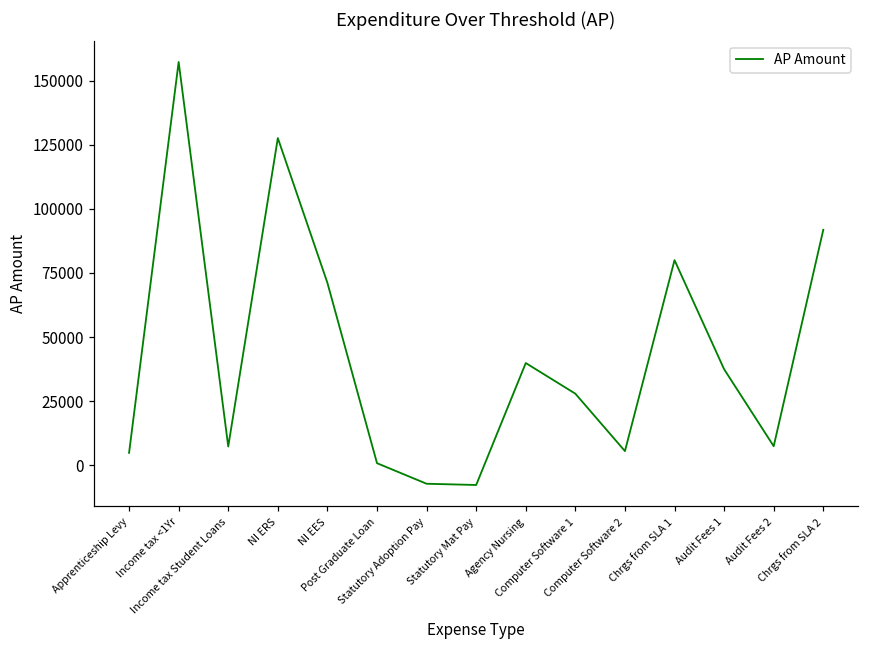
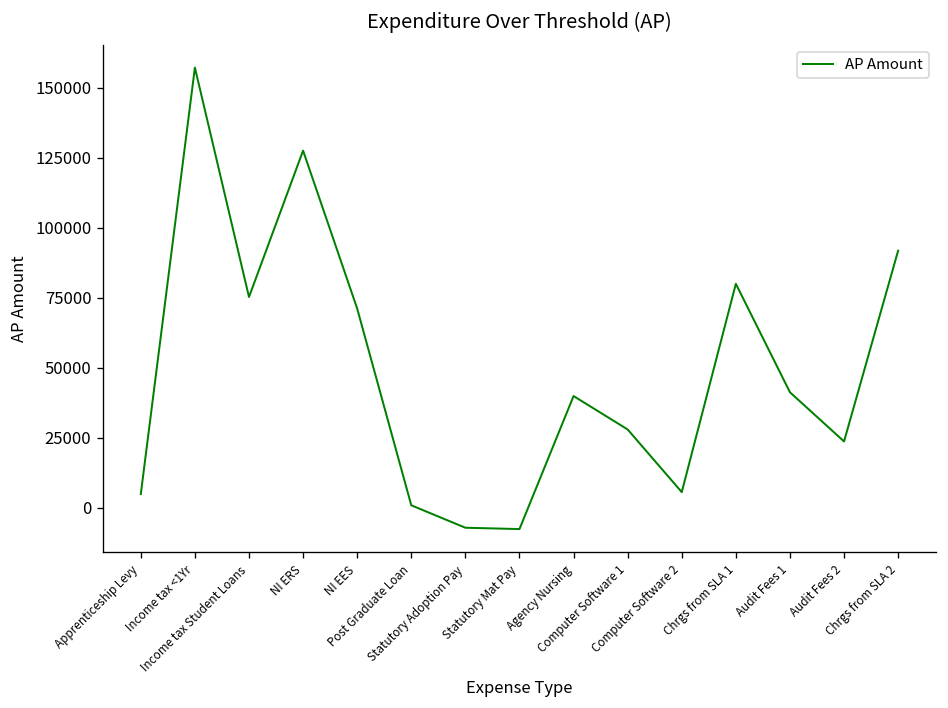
Income tax Student Loans: 7000 -> 75000
Audit Fees 1: 38000 -> 41000
Audit Fees 2: 8000 -> 24000
